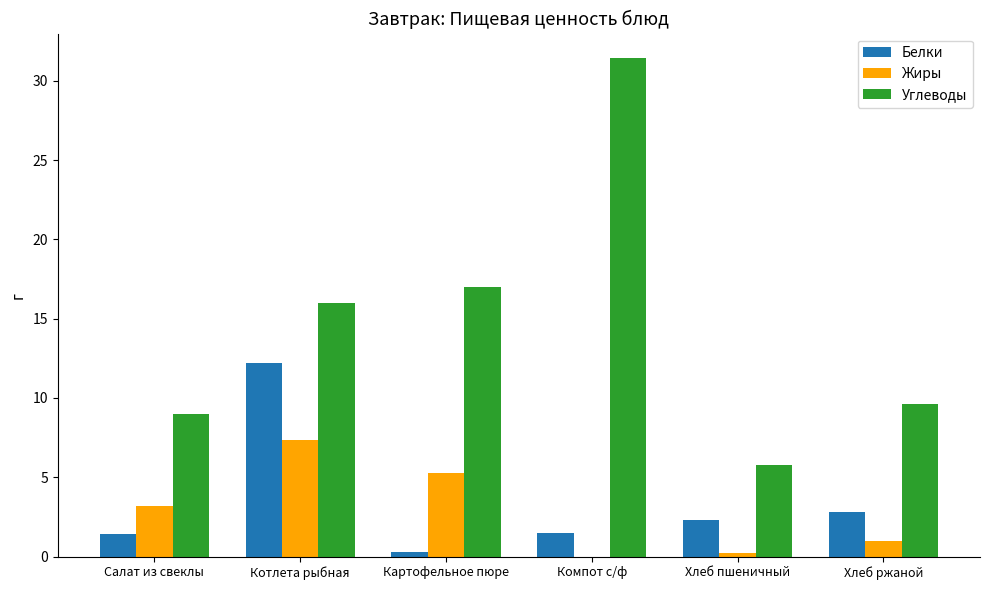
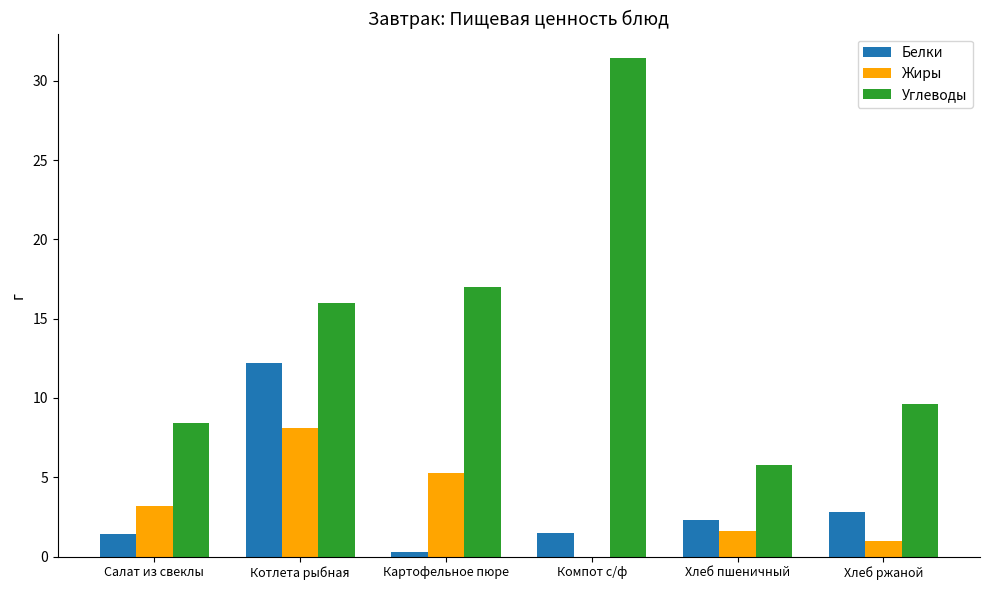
Углеводы, Салат из свеклы: 9.0 -> 8.4
Жиры, Котлета рыбная: 7.3 -> 8.1
Жиры, Хлеб пшеничный: 0.2 -> 1.6
